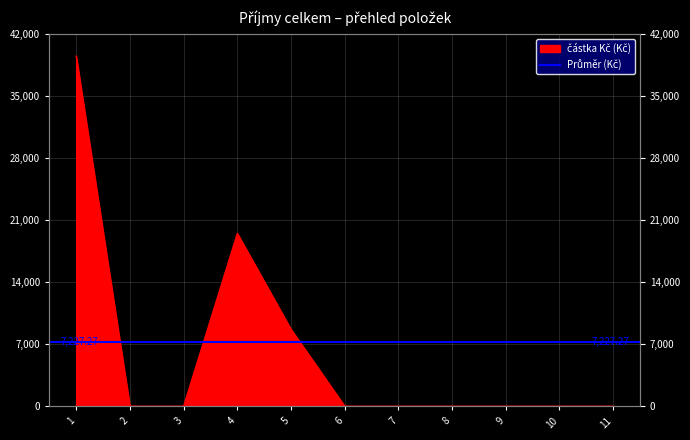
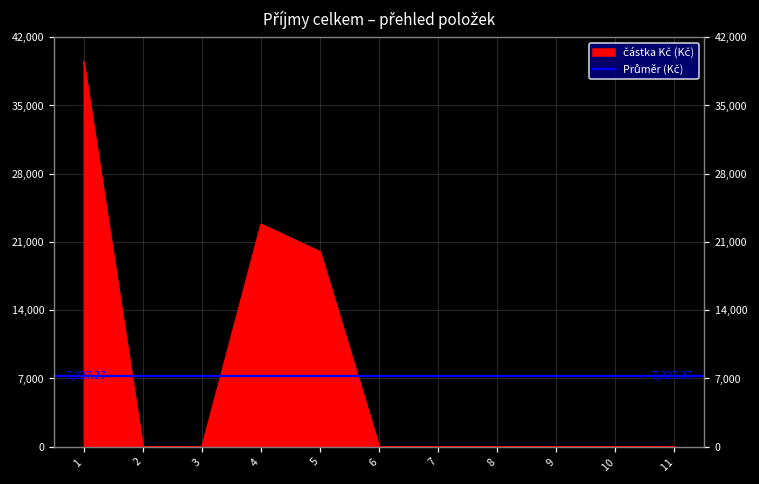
4: 20,000 -> 23,000
5: 9,000 -> 20,000
